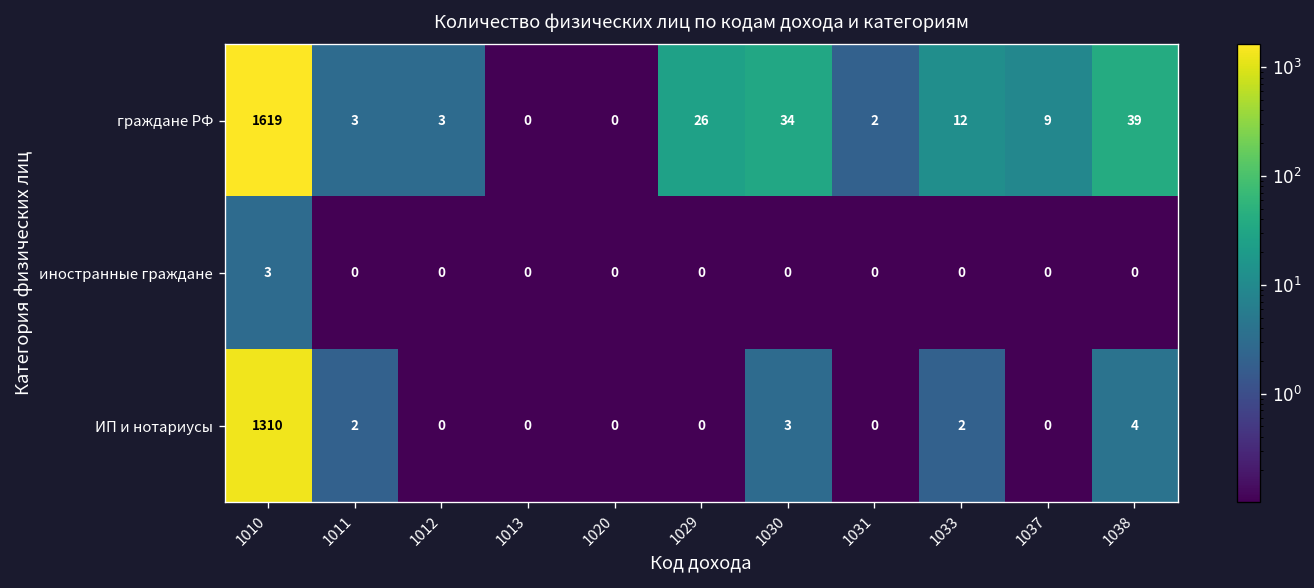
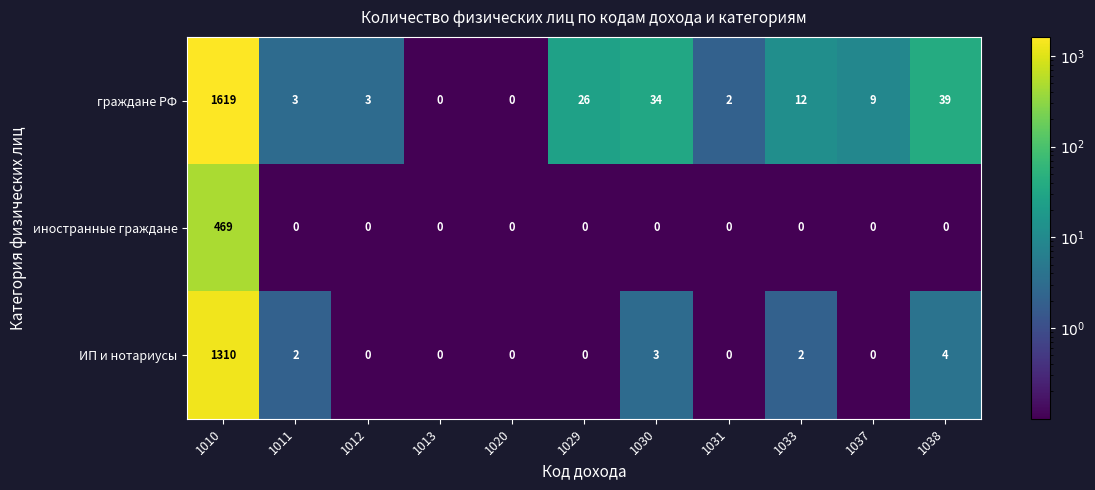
иностранные граждане, 1010: 3 -> 469
